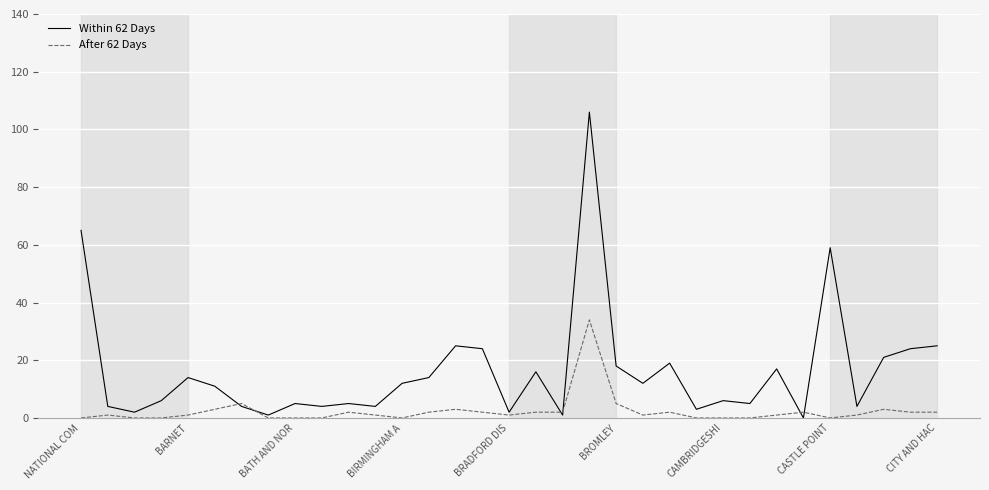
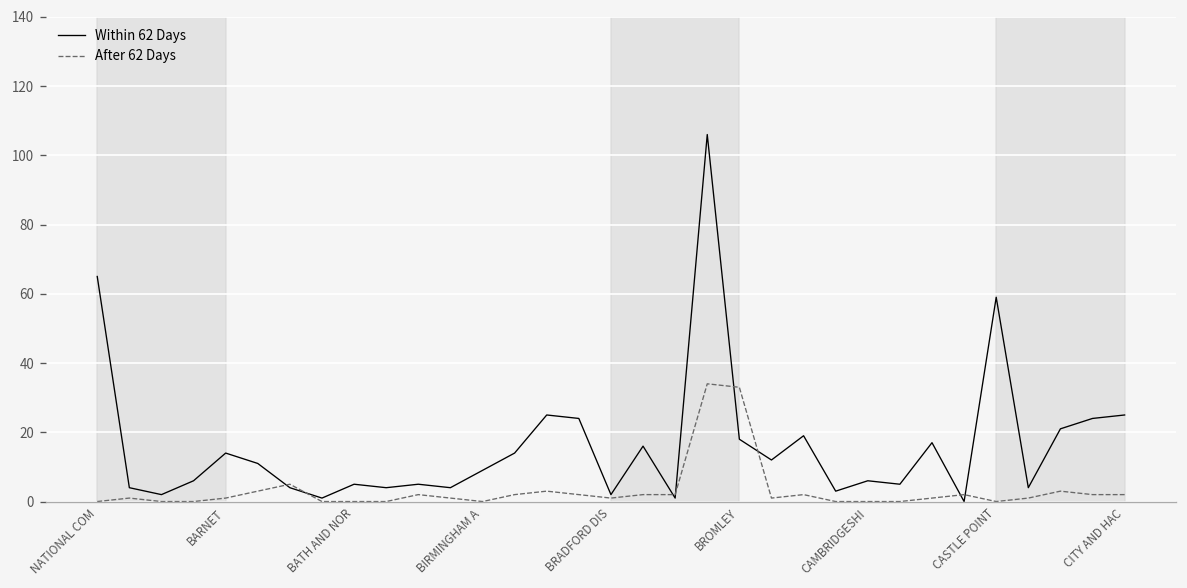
Within 62 Days, BIRMINGHAM A: 12 -> 9
After 62 Days, BROMLEY: 5 -> 33
